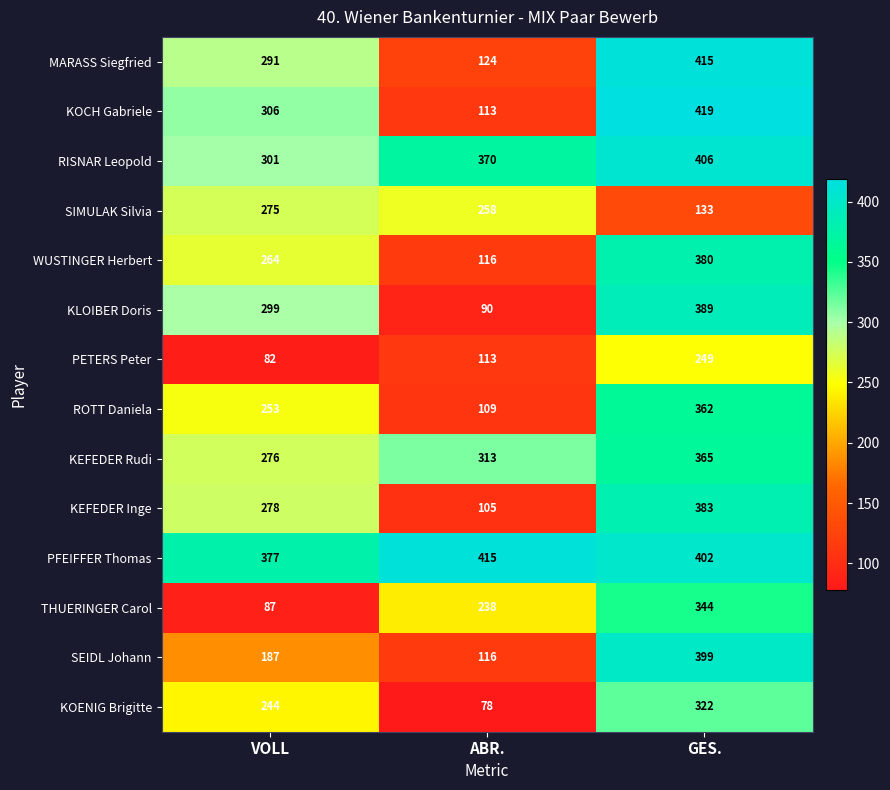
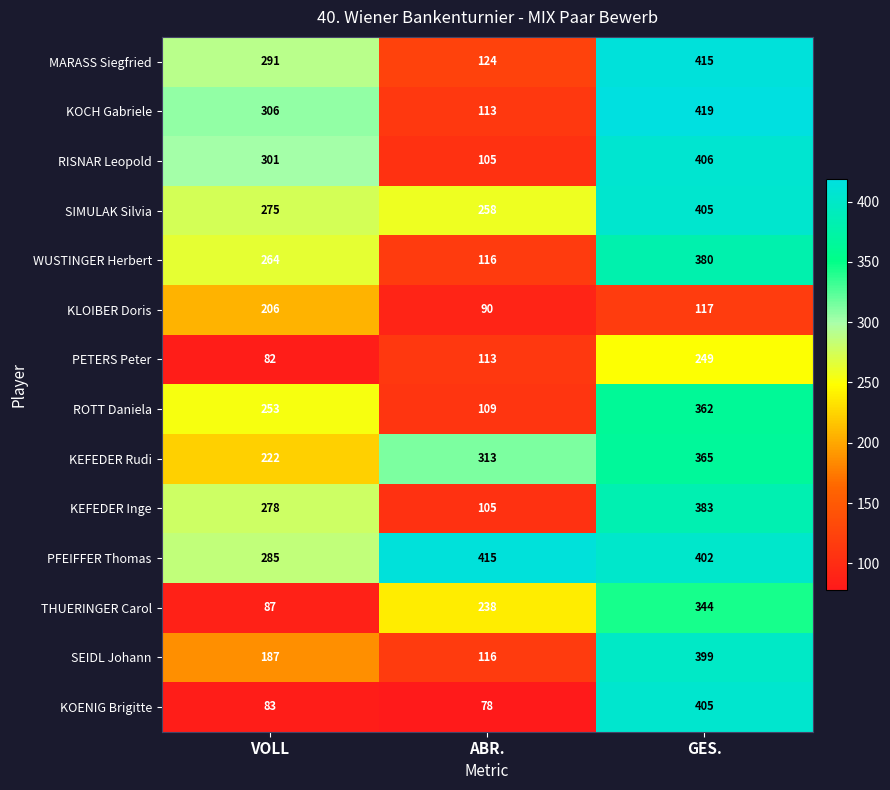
RISNAR Leopold, ABR.: 370 -> 105
SIMULAK Silvia, GES.: 133 -> 405
KLOIBER Doris, VOLL: 299 -> 206
KLOIBER Doris, GES.: 389 -> 117
KEFEDER Rudi, VOLL: 276 -> 222
PFEIFFER Thomas, VOLL: 377 -> 285
KOENIG Brigitte, VOLL: 244 -> 83
KOENIG Brigitte, GES.: 322 -> 405
